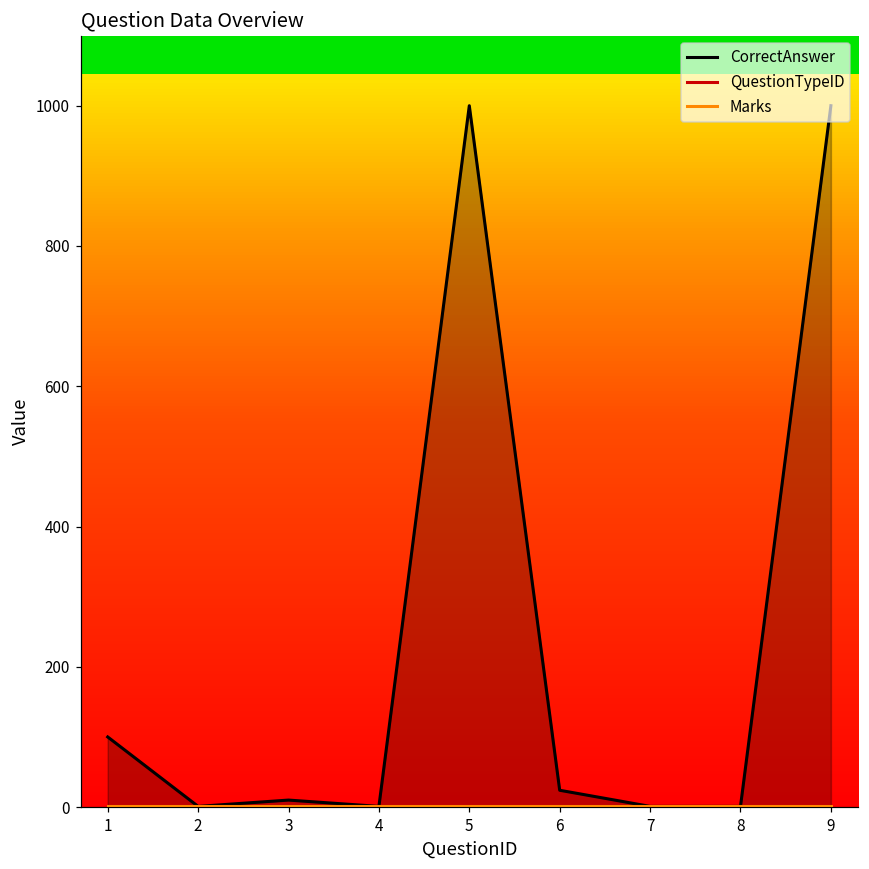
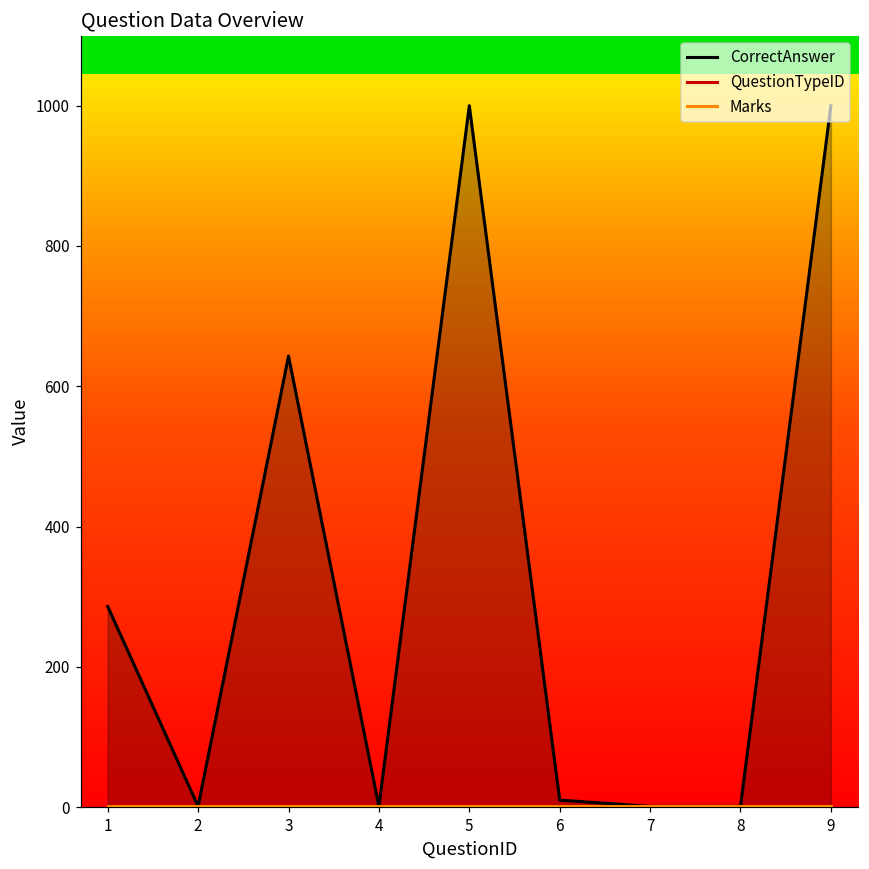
CorrectAnswer, 1: 100 -> 290
CorrectAnswer, 3: 10 -> 640
CorrectAnswer, 6: 20 -> 10
